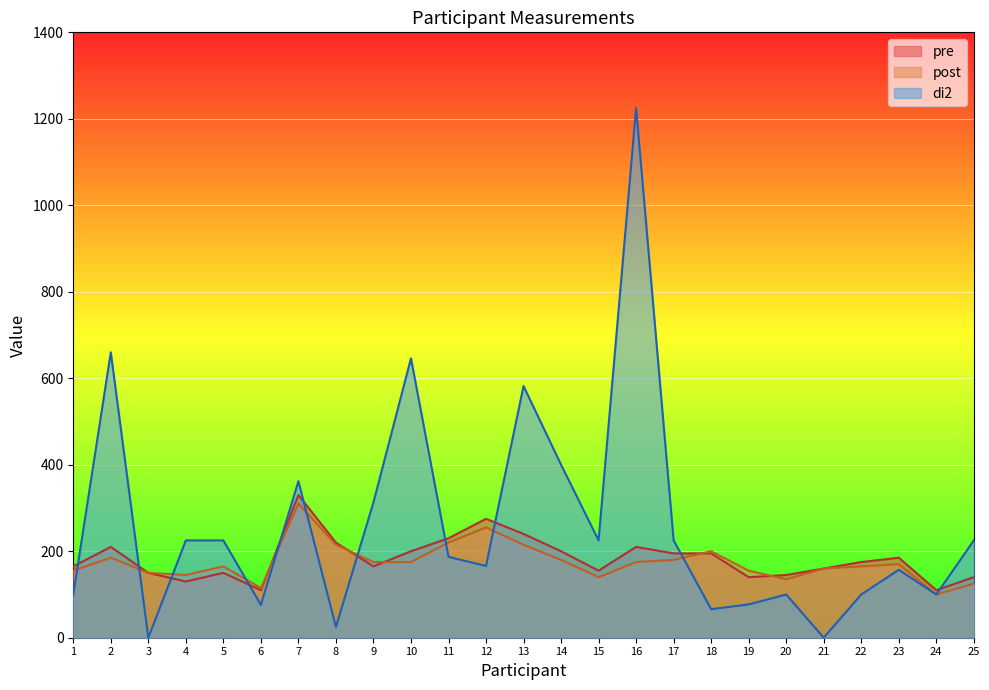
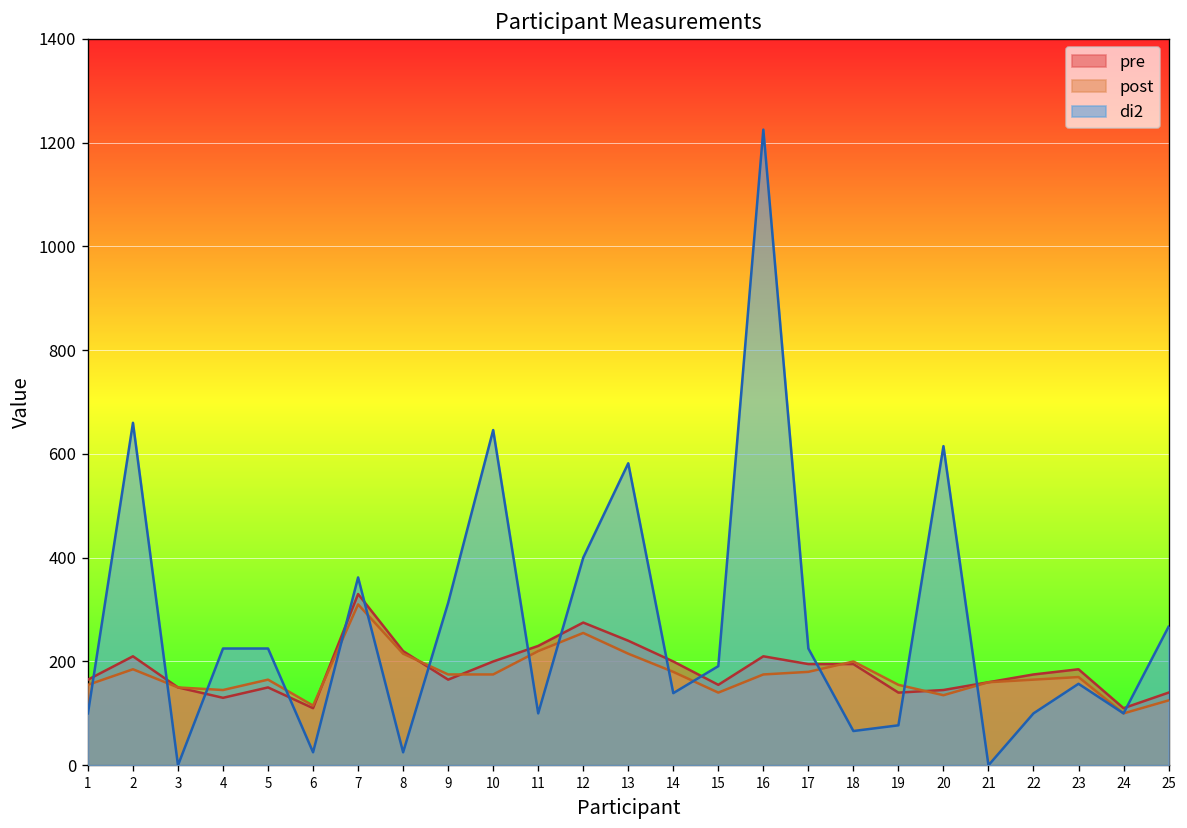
di2, 6: 80 -> 30
di2, 11: 190 -> 100
di2, 12: 170 -> 400
di2, 14: 400 -> 140
di2, 15: 230 -> 190
di2, 20: 100 -> 620
di2, 25: 230 -> 270
